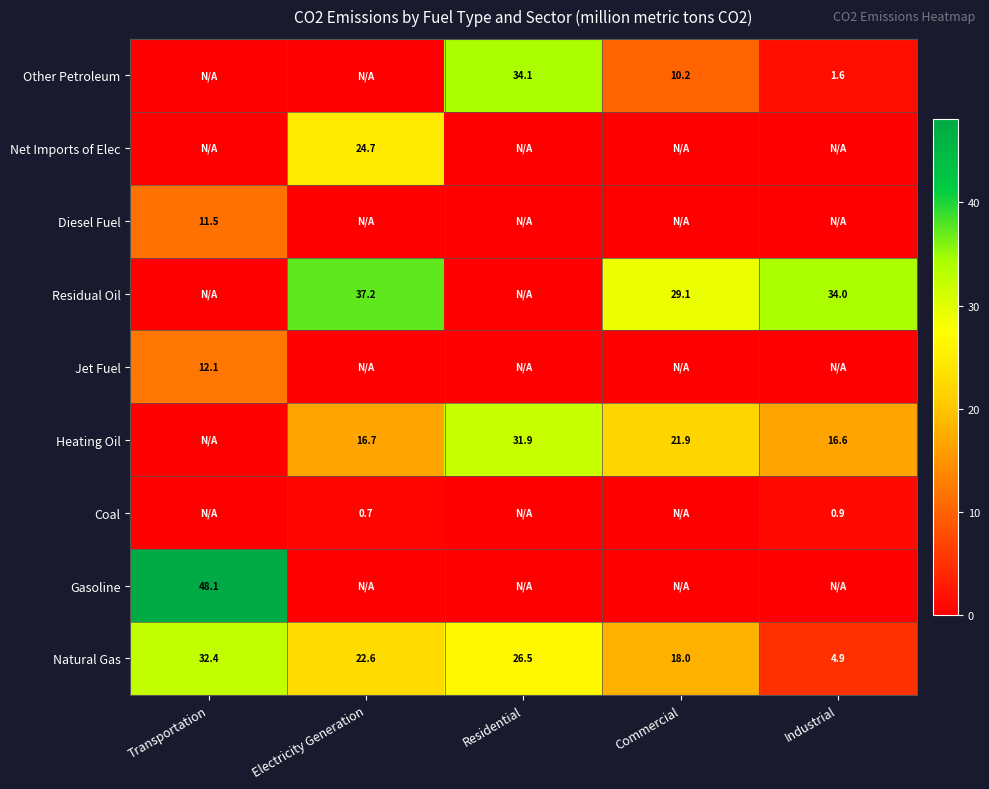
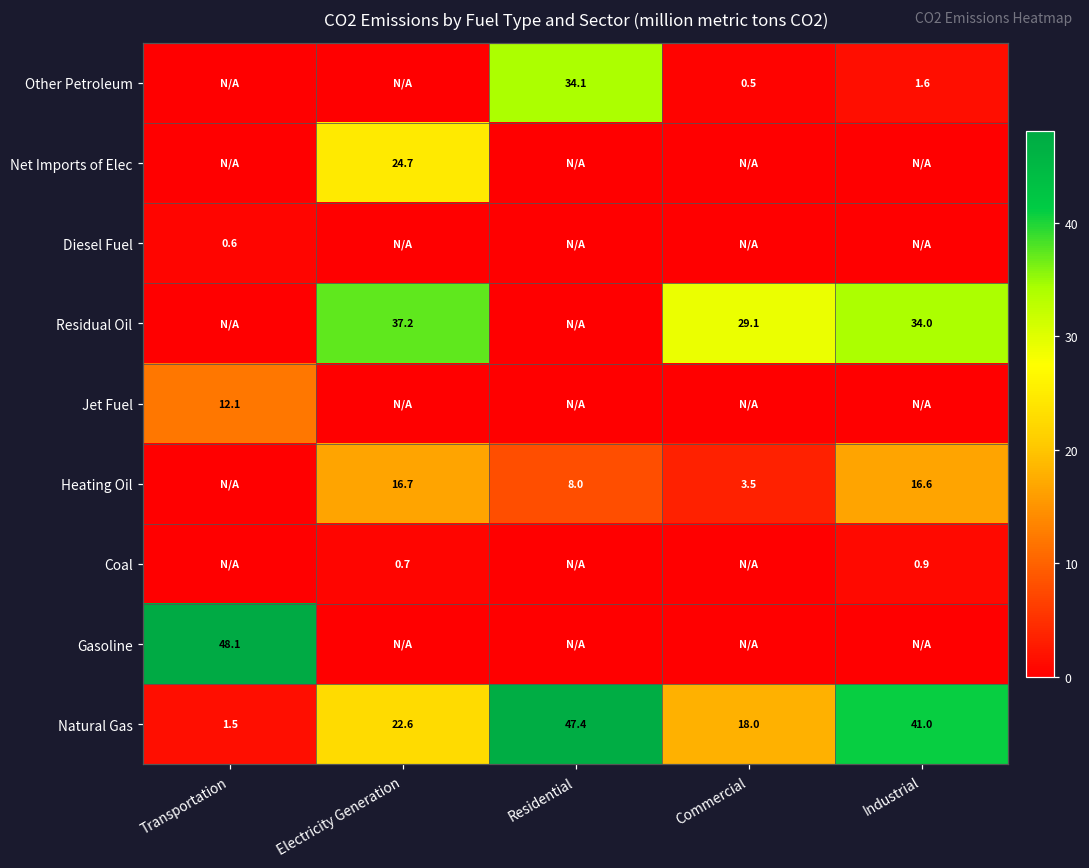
Other Petroleum, Commercial: 10.2 -> 0.5
Diesel Fuel, Transportation: 11.5 -> 0.6
Heating Oil, Residential: 31.9 -> 8.0
Heating Oil, Commercial: 21.9 -> 3.5
Natural Gas, Transportation: 32.4 -> 1.5
Natural Gas, Residential: 26.5 -> 47.4
Natural Gas, Industrial: 4.9 -> 41.0
